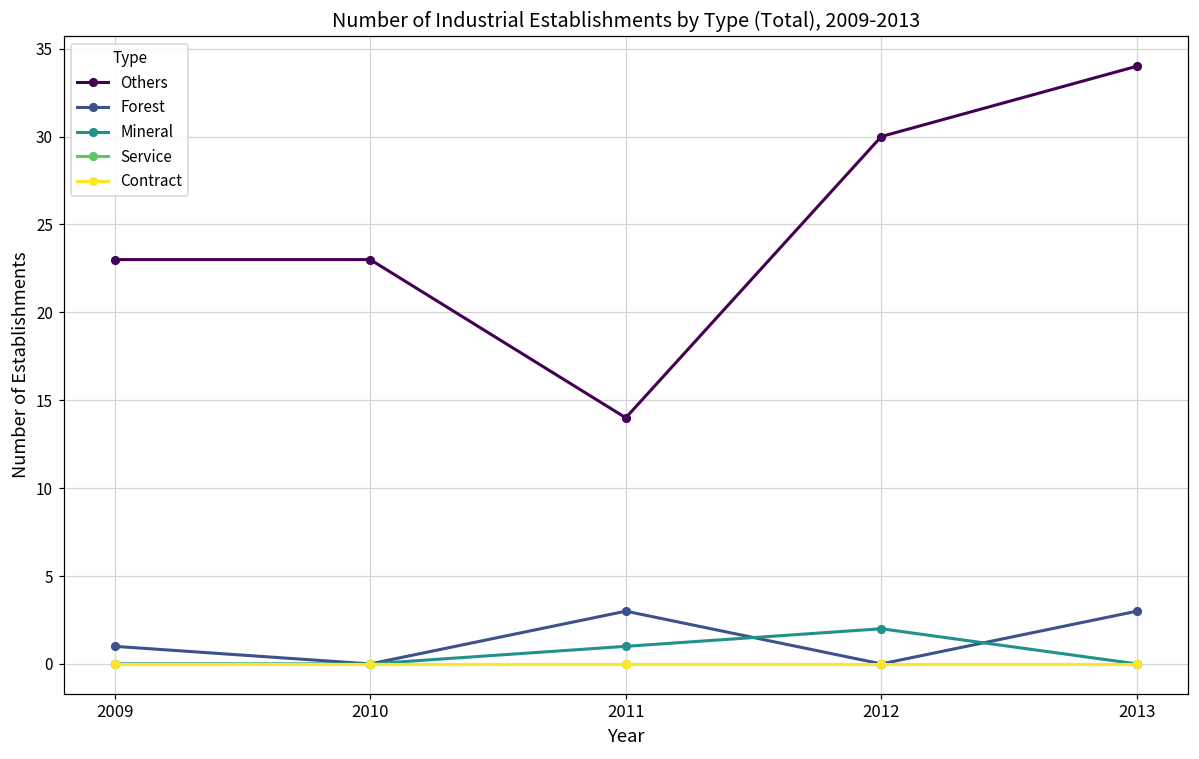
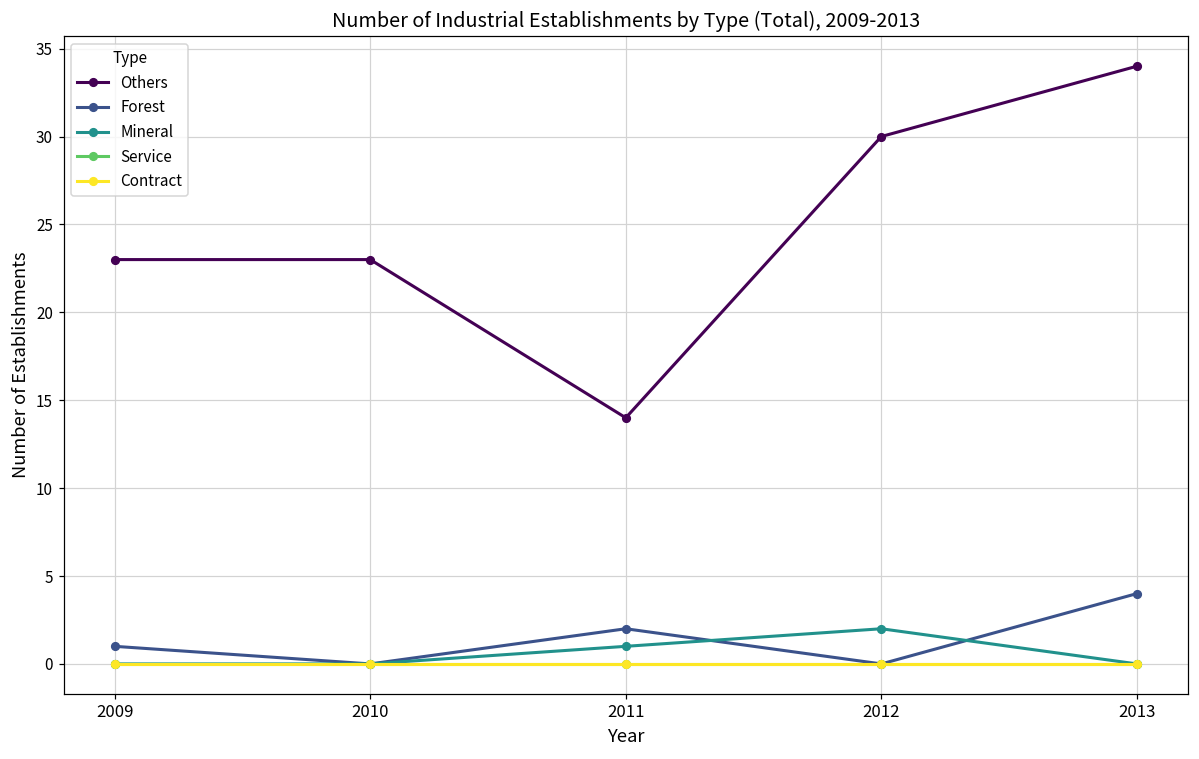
Forest, 2011: 3 -> 2
Forest, 2013: 3 -> 4
